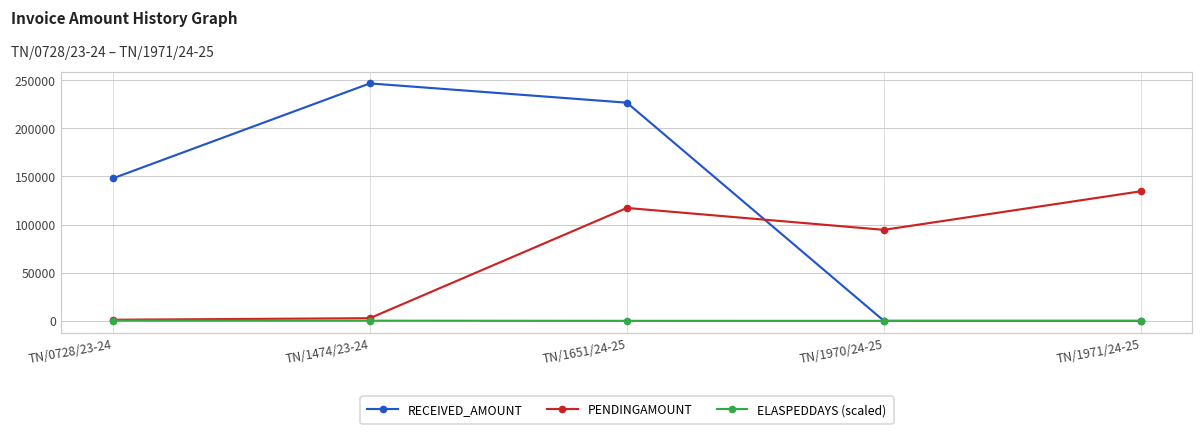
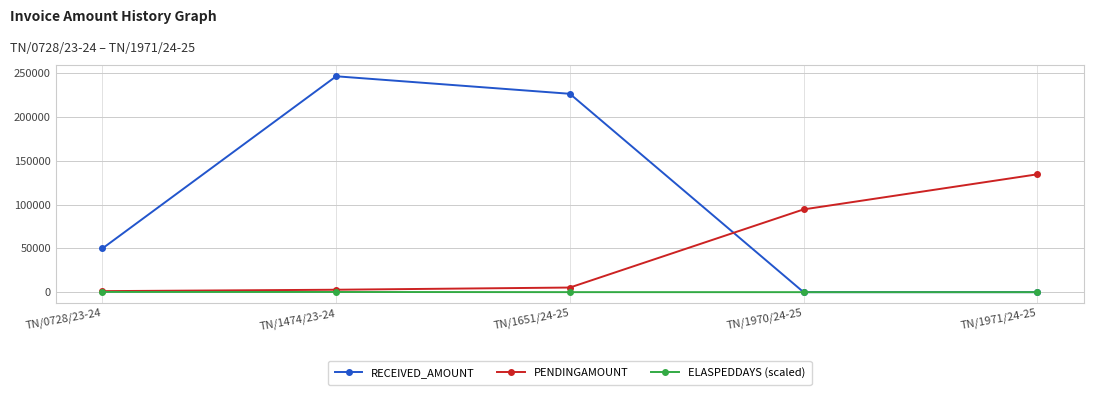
RECEIVED_AMOUNT, TN/0728/23-24: 150000 -> 50000
PENDINGAMOUNT, TN/1651/24-25: 120000 -> 10000
